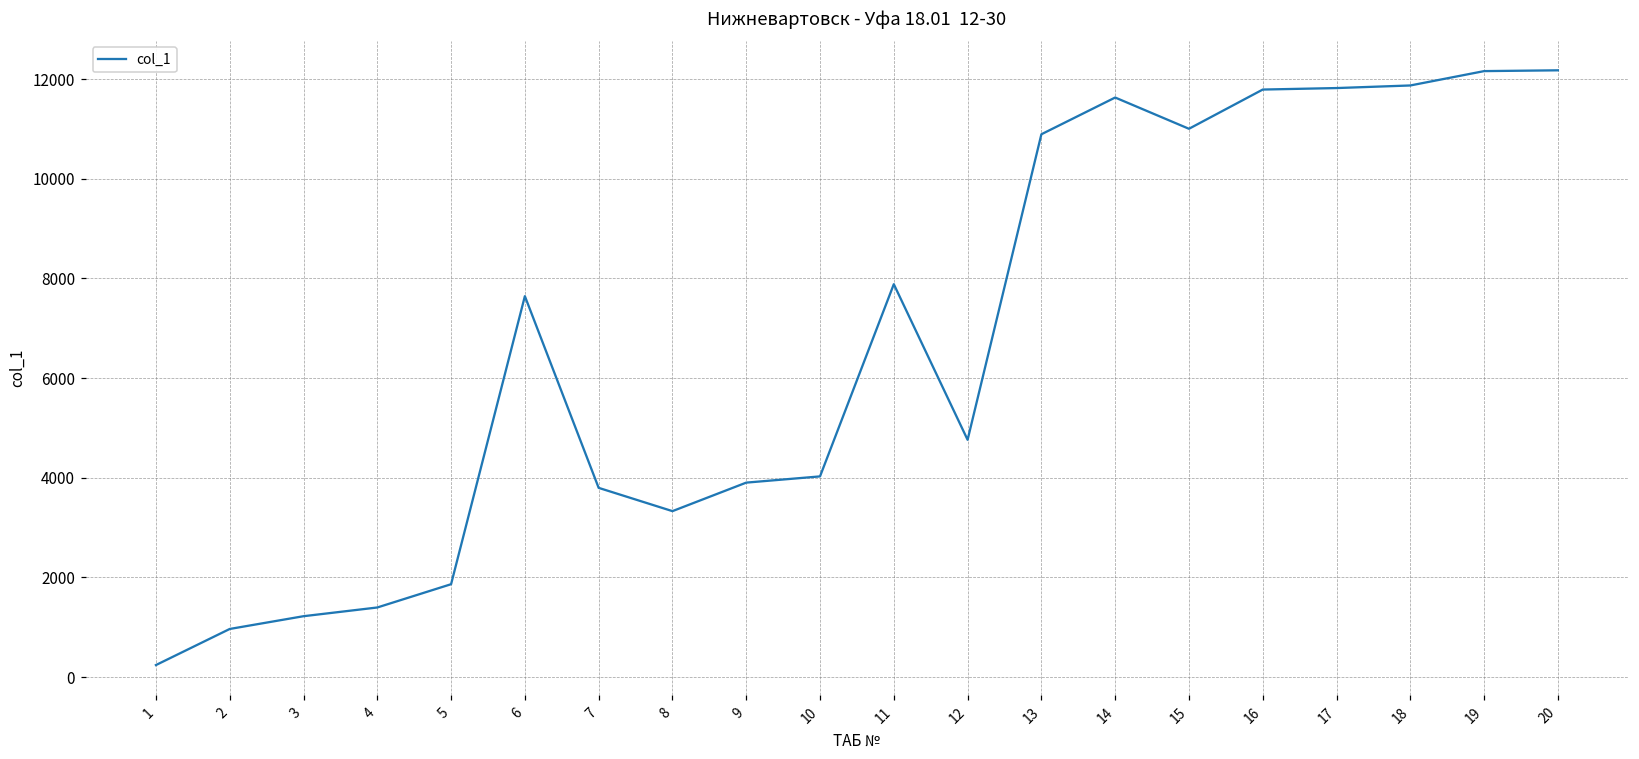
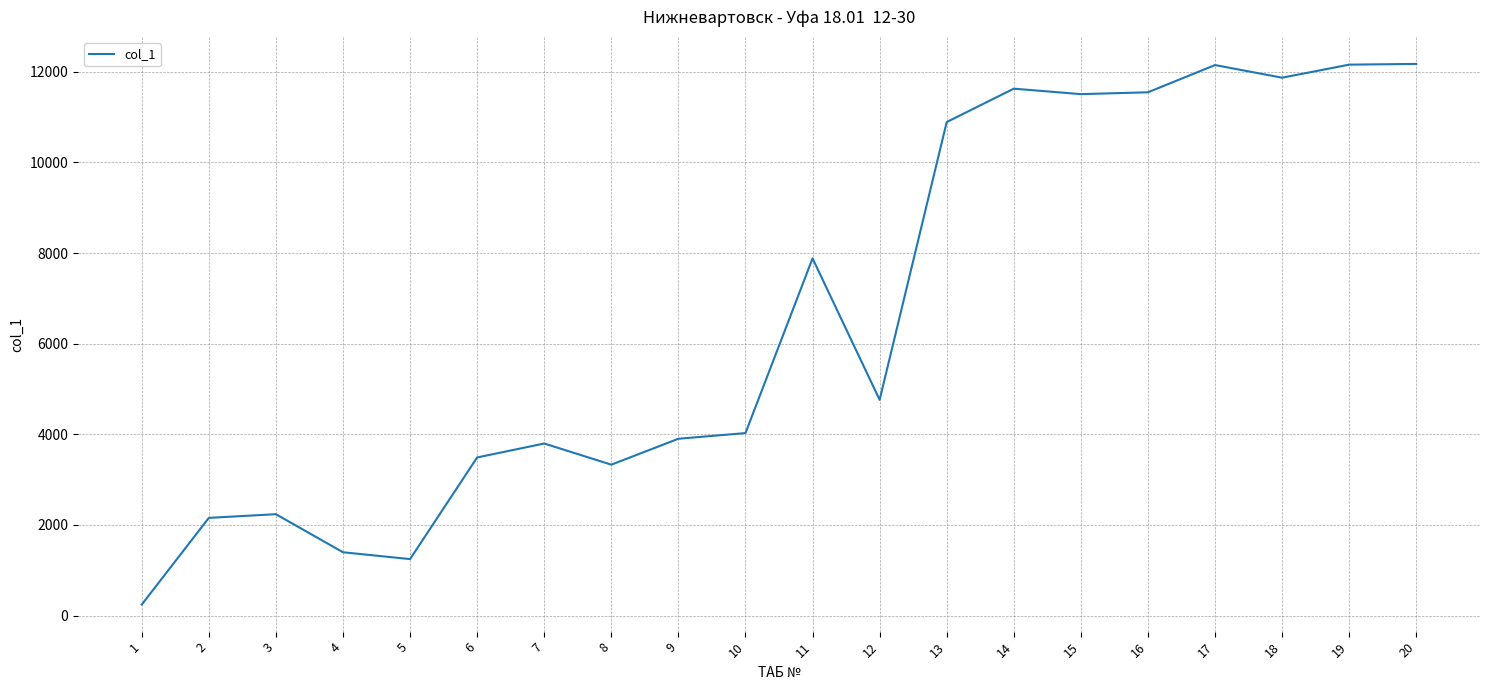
2: 1000 -> 2200
3: 1200 -> 2200
5: 1900 -> 1200
6: 7600 -> 3500
15: 11000 -> 11500
16: 11800 -> 11500
17: 11800 -> 12200
